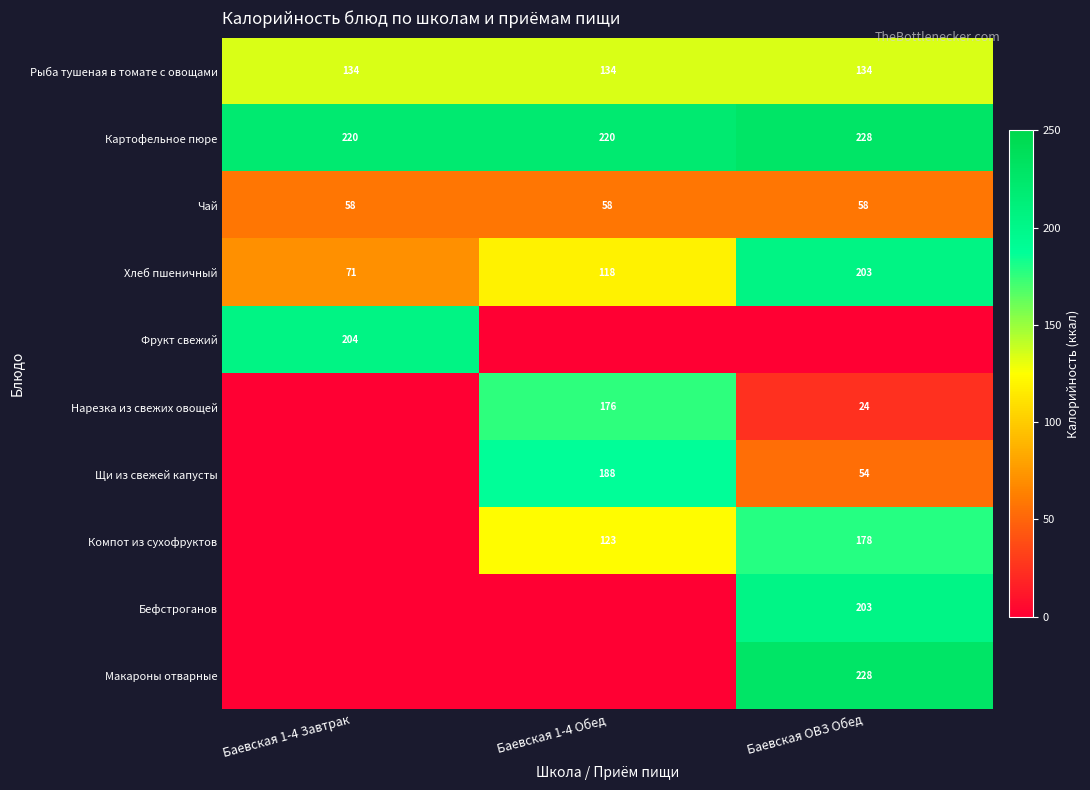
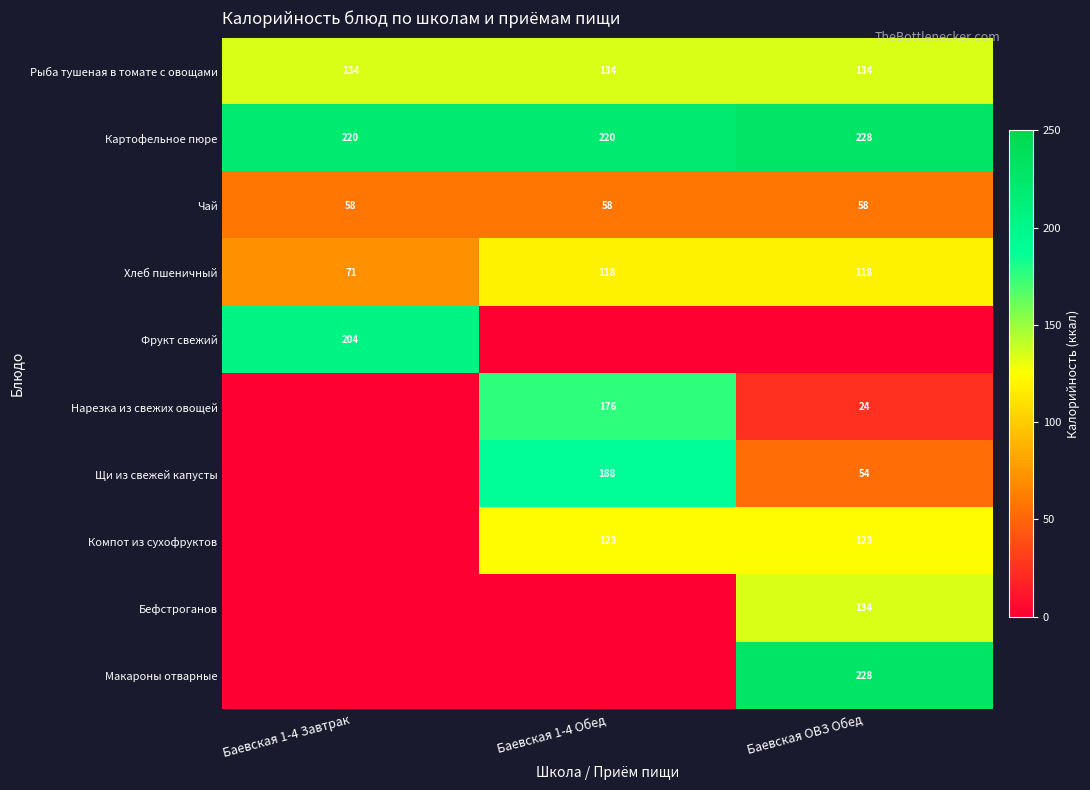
Хлеб пшеничный, Баевская ОВЗ Обед: 203 -> 118
Компот из сухофруктов, Баевская ОВЗ Обед: 178 -> 123
Бефстроганов, Баевская ОВЗ Обед: 203 -> 134
